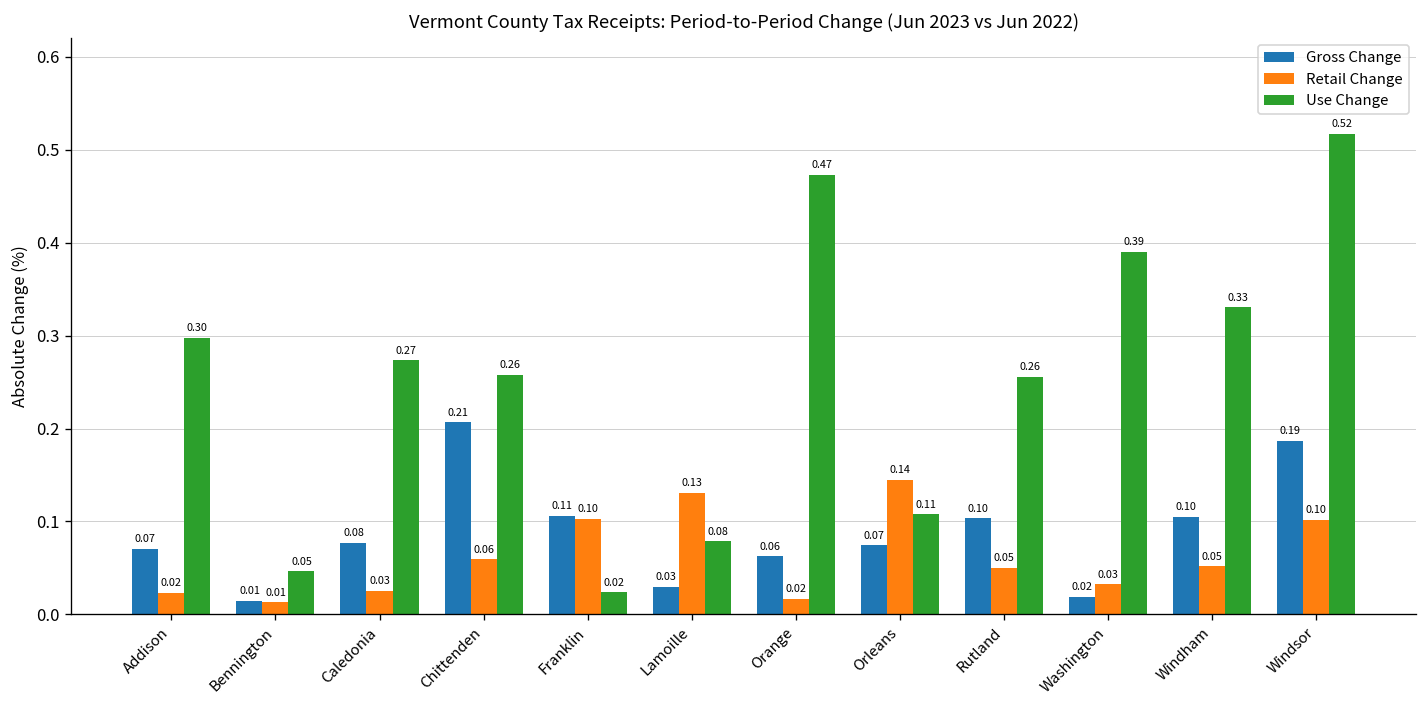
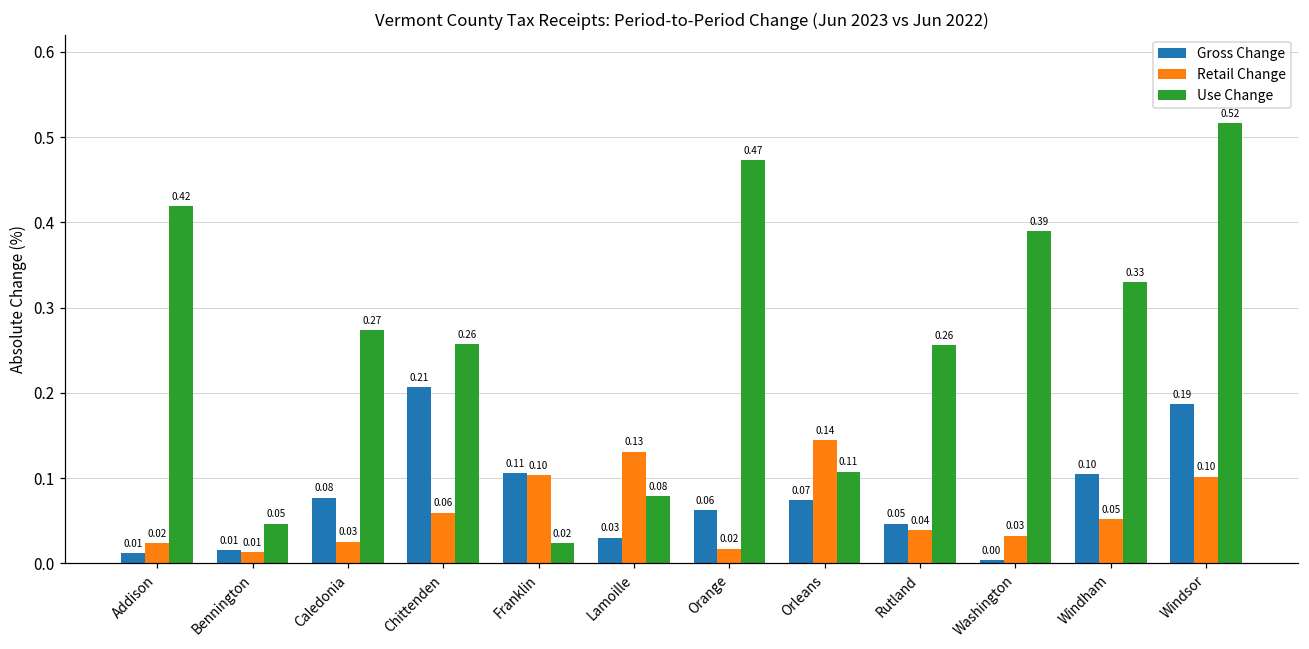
Gross Change, Addison: 0.07 -> 0.01
Use Change, Addison: 0.30 -> 0.42
Gross Change, Rutland: 0.10 -> 0.05
Retail Change, Rutland: 0.05 -> 0.04
Gross Change, Washington: 0.02 -> 0.00
